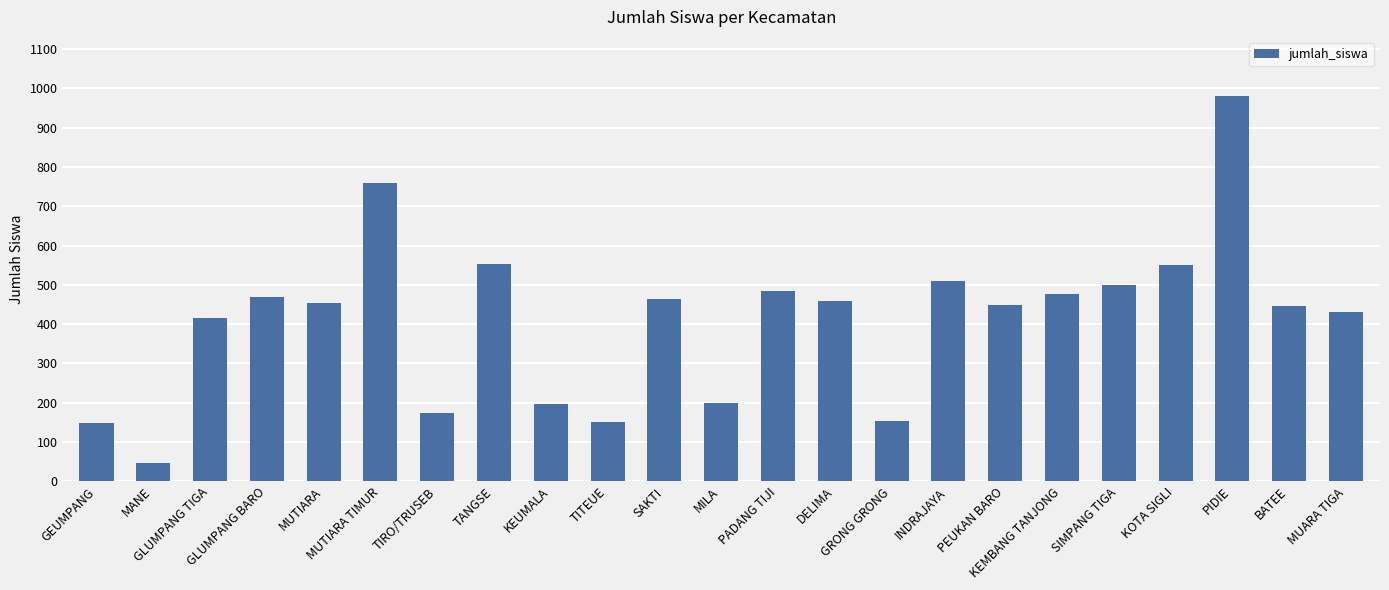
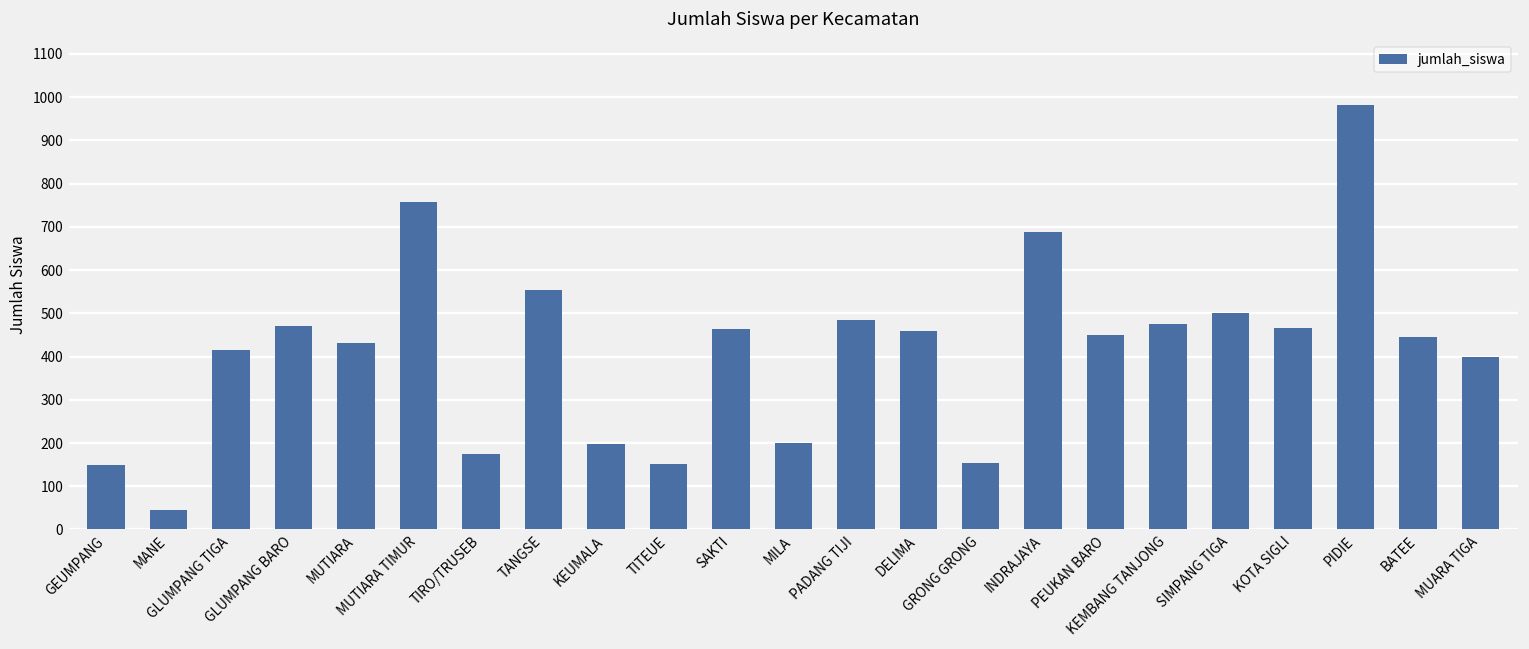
MUTIARA: 450 -> 430
INDRAJAYA: 510 -> 690
KOTA SIGLI: 550 -> 470
MUARA TIGA: 430 -> 400
